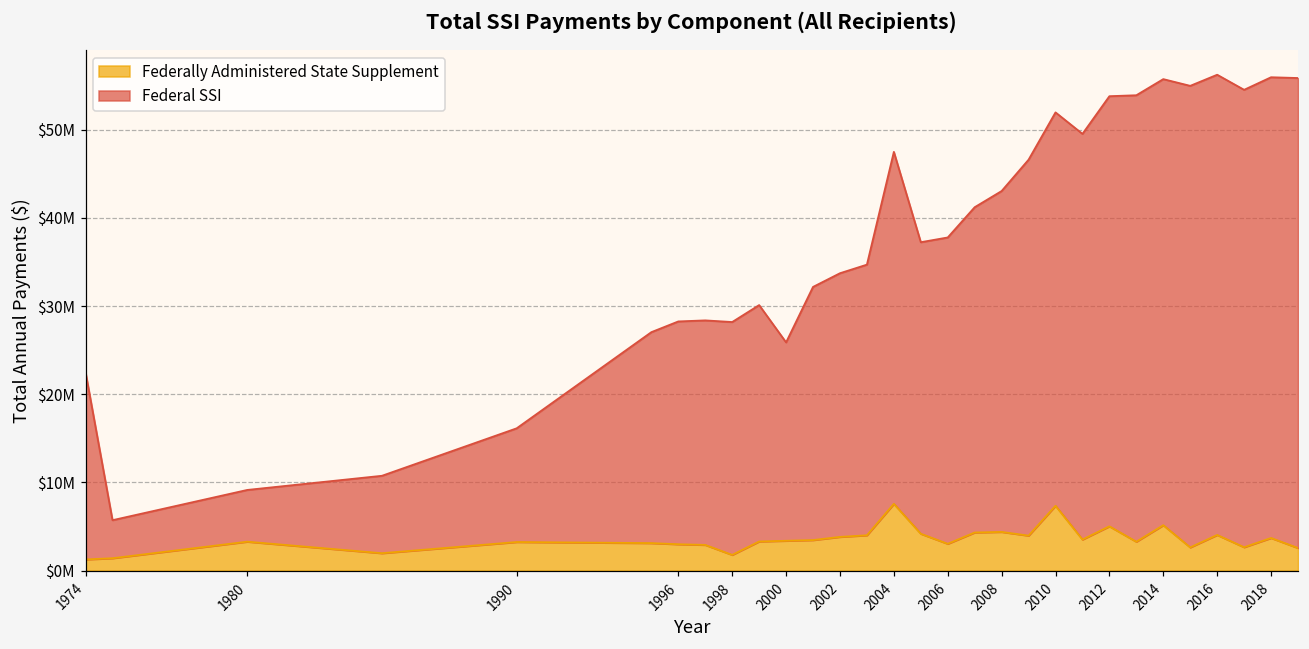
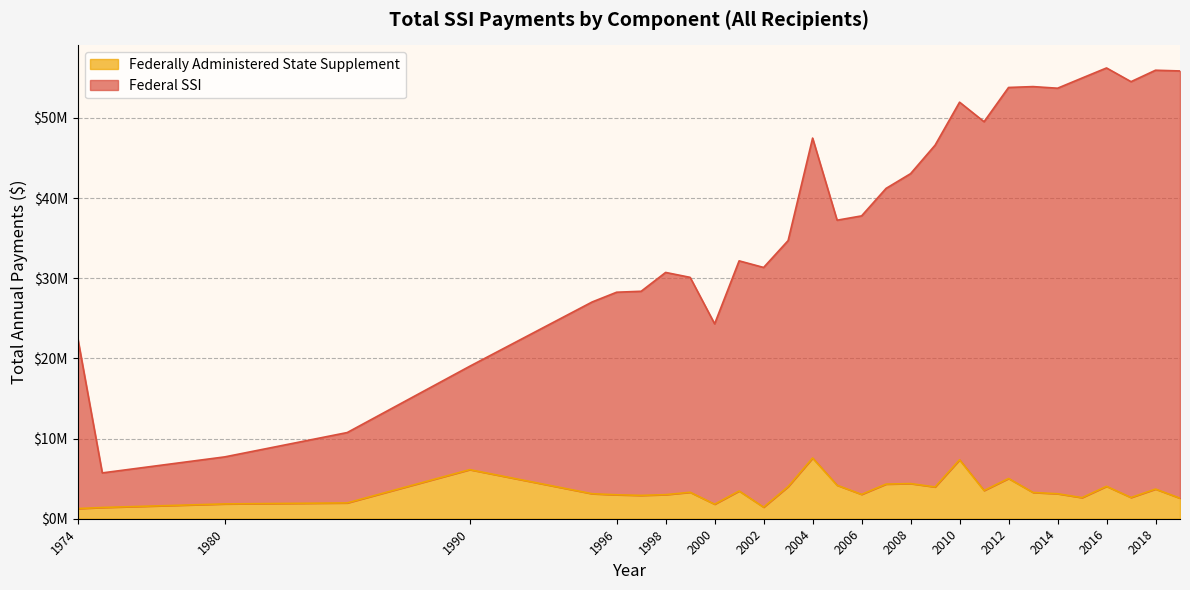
Federally Administered State Supplement, 1980: $3000000 -> $2000000
Federally Administered State Supplement, 1990: $3000000 -> $6000000
Federally Administered State Supplement, 1998: $2000000 -> $3000000
Federal SSI, 1998: $26000000 -> $28000000
Federally Administered State Supplement, 2000: $3000000 -> $2000000
Federally Administered State Supplement, 2002: $4000000 -> $1000000
Federally Administered State Supplement, 2014: $5000000 -> $3000000
